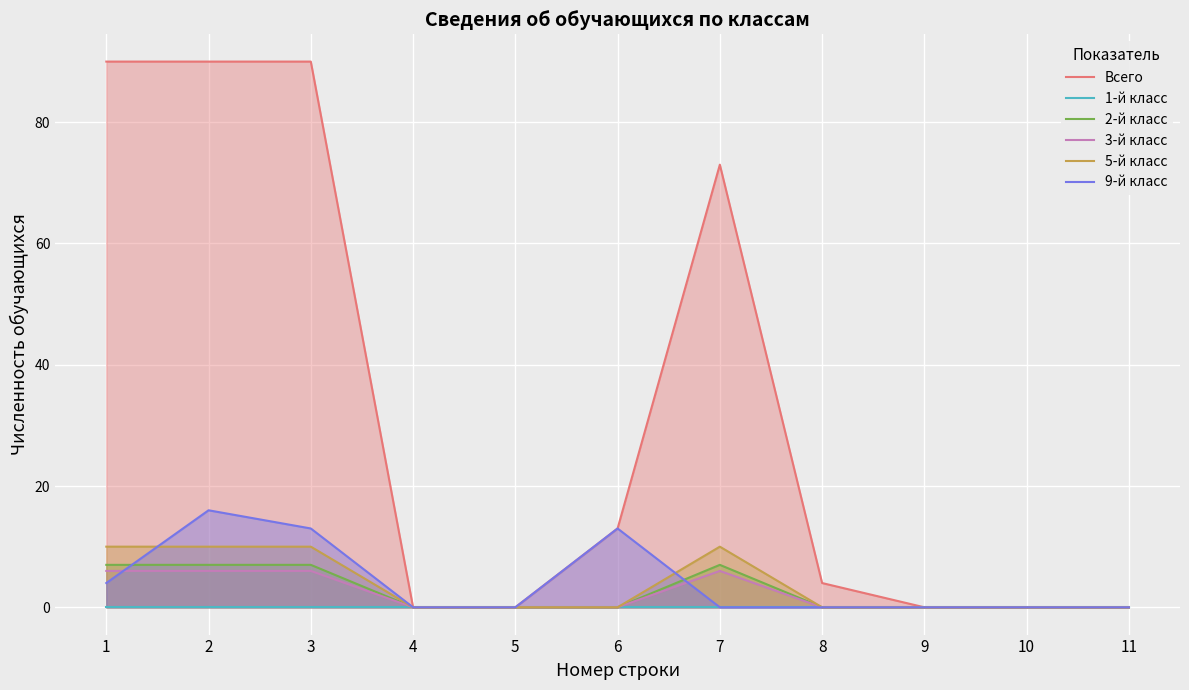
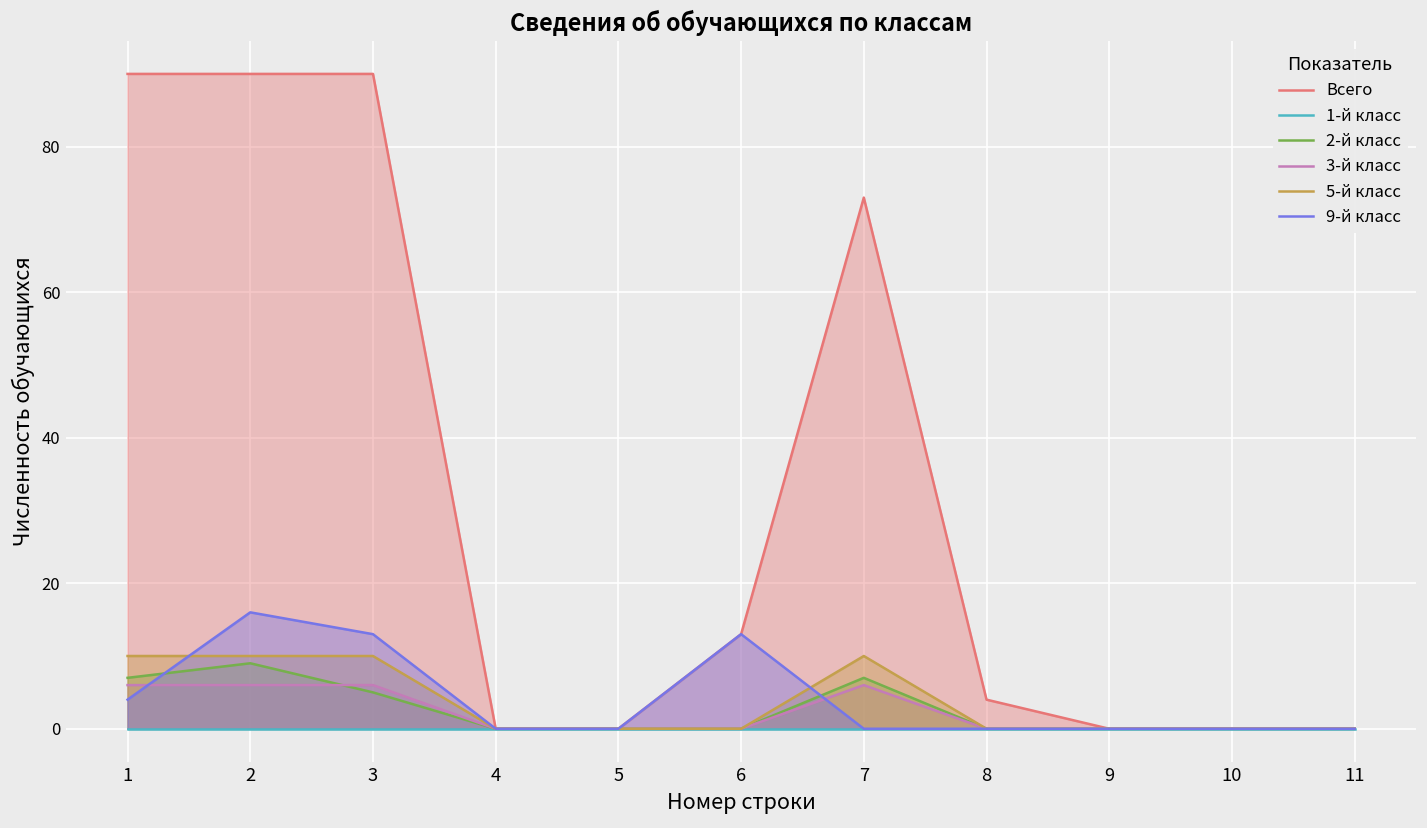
2-й класс, 2: 7 -> 9
2-й класс, 3: 7 -> 5
